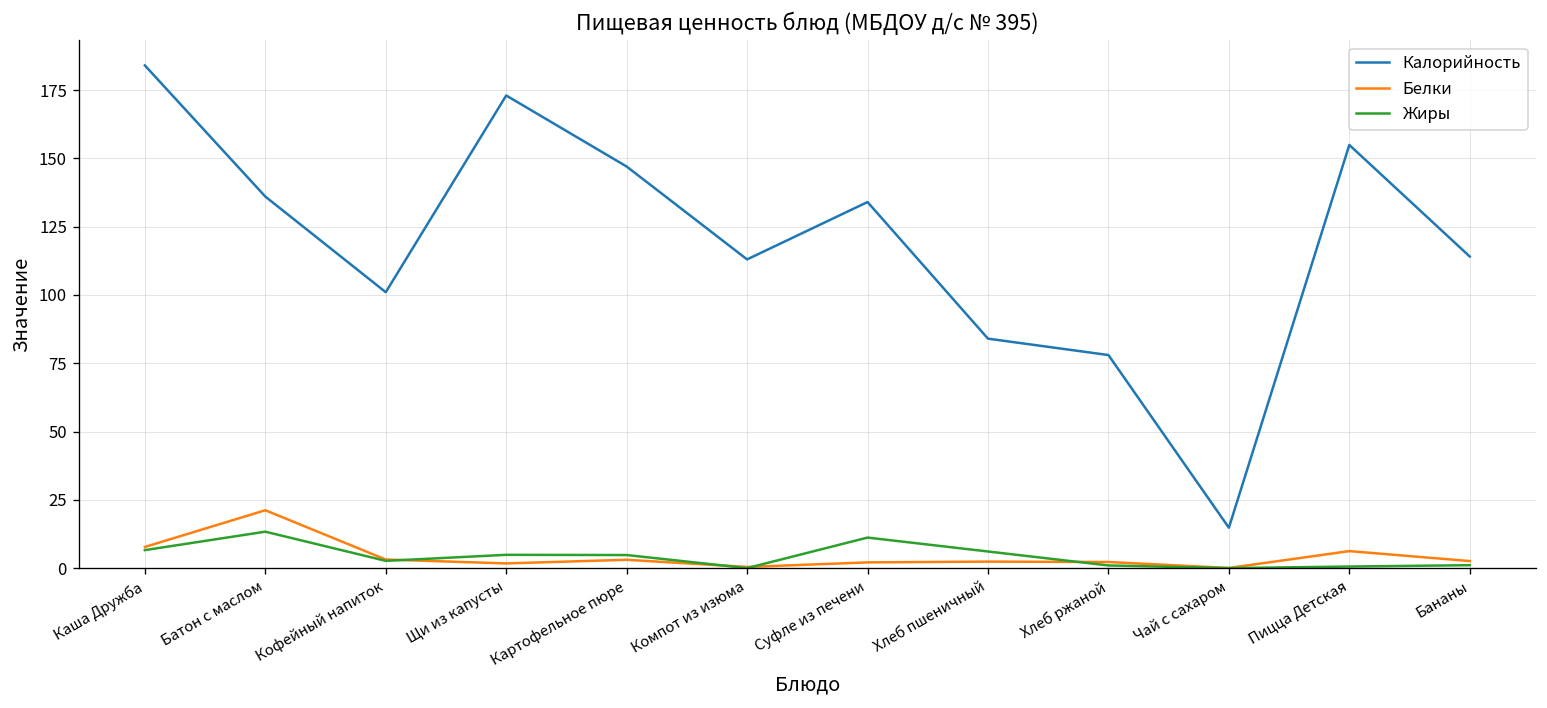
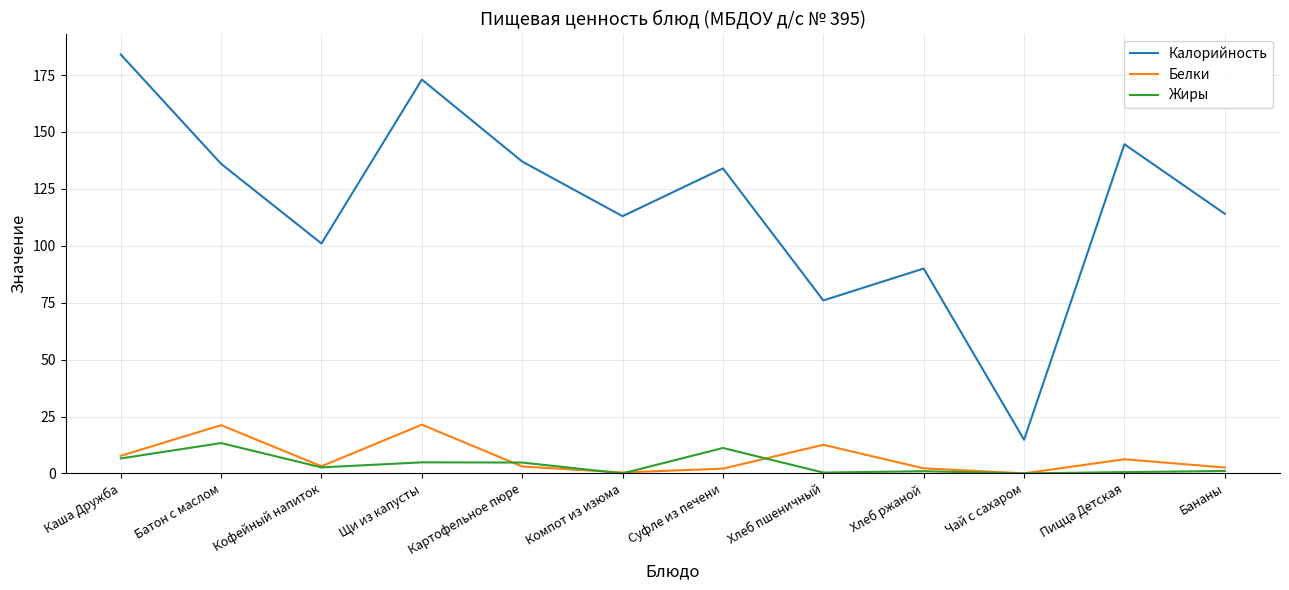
Белки, Щи из капусты: 2 -> 21
Калорийность, Картофельное пюре: 147 -> 137
Калорийность, Хлеб пшеничный: 84 -> 76
Белки, Хлеб пшеничный: 2 -> 13
Жиры, Хлеб пшеничный: 6 -> 0
Калорийность, Хлеб ржаной: 78 -> 90
Калорийность, Пицца Детская: 155 -> 145
